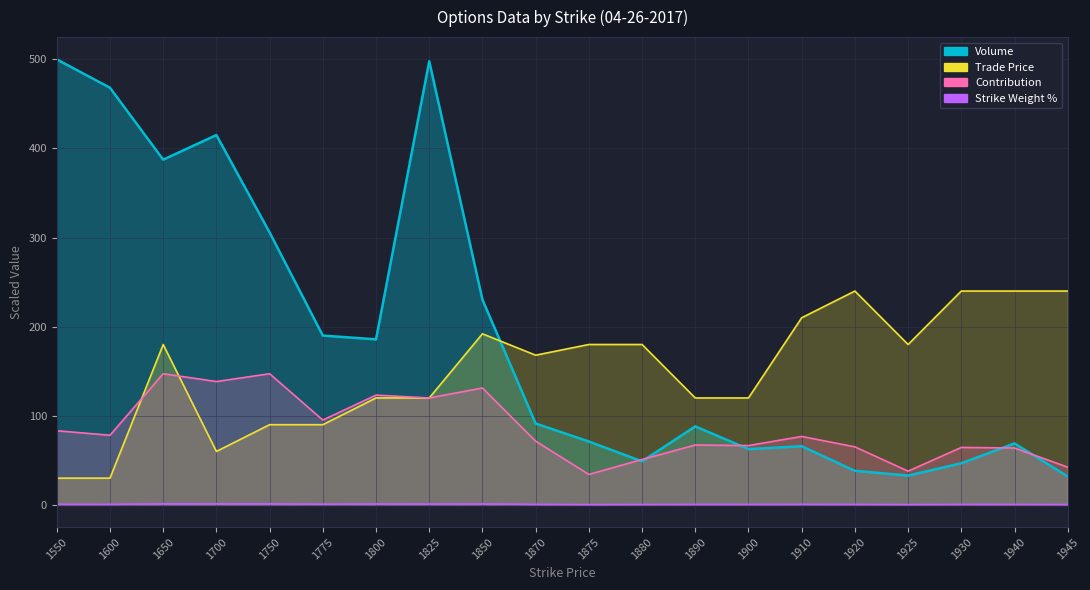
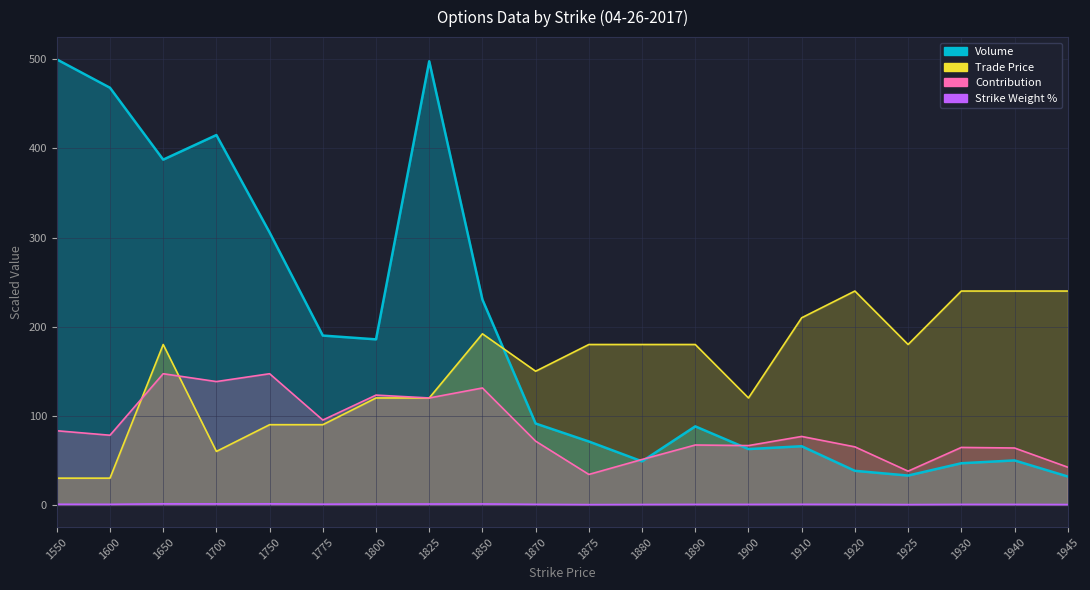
Trade Price, 1870: 170 -> 150
Trade Price, 1890: 120 -> 180
Volume, 1940: 70 -> 50
